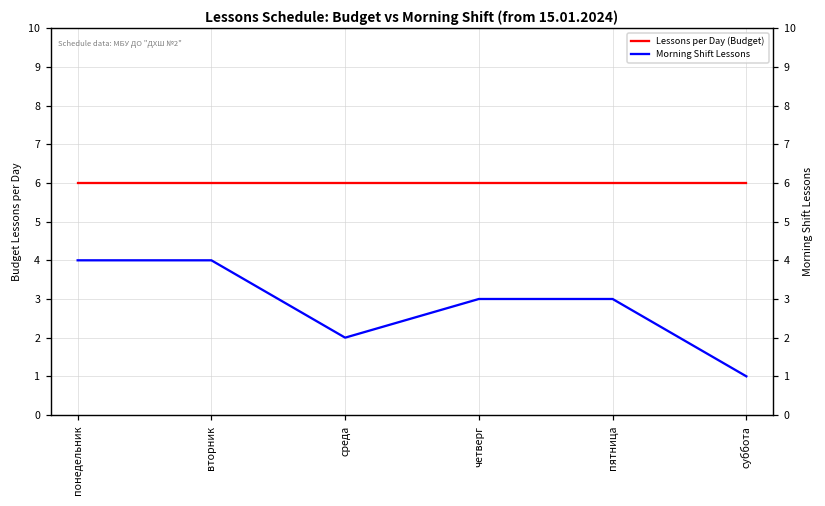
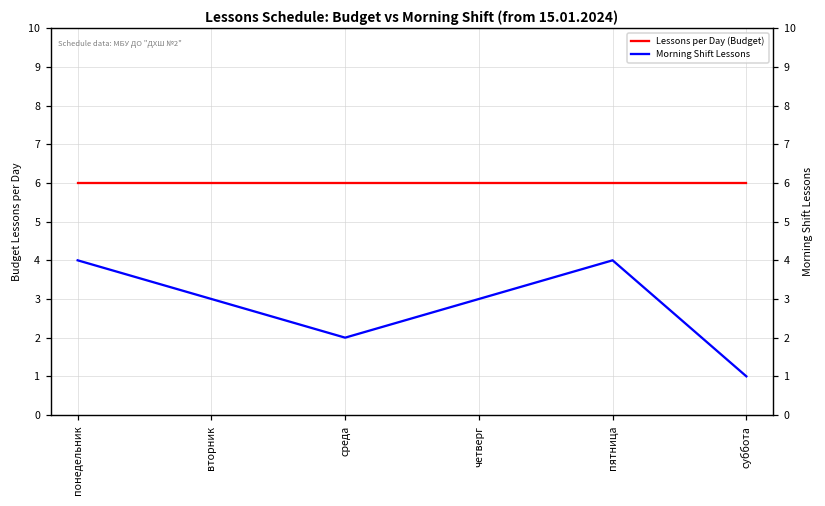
Morning Shift Lessons, вторник: 4 -> 3
Morning Shift Lessons, пятница: 3 -> 4
